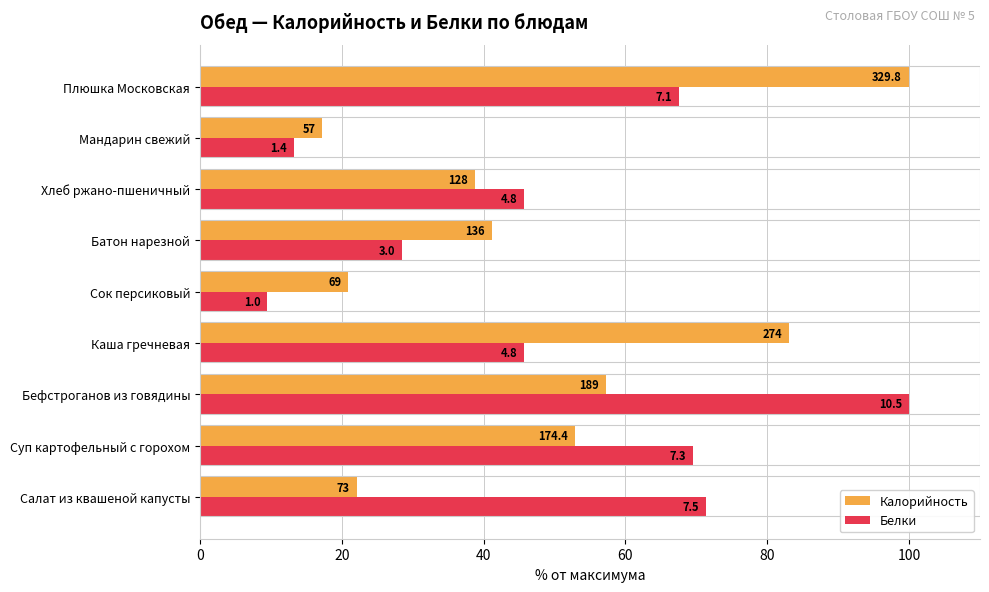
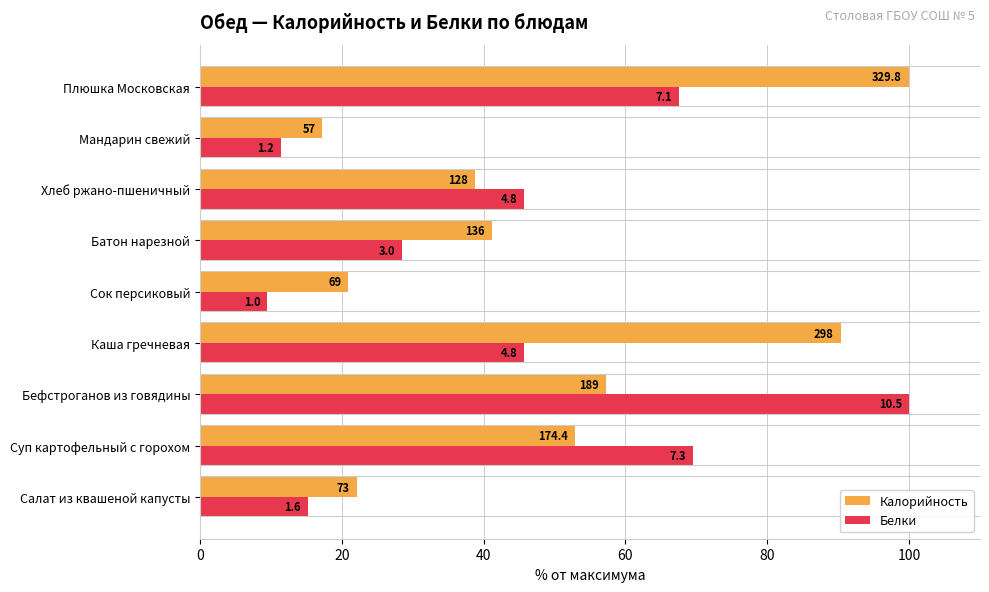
Белки, Мандарин свежий: 1.4 -> 1.2
Калорийность, Каша гречневая: 274 -> 298
Белки, Салат из квашеной капусты: 7.5 -> 1.6
